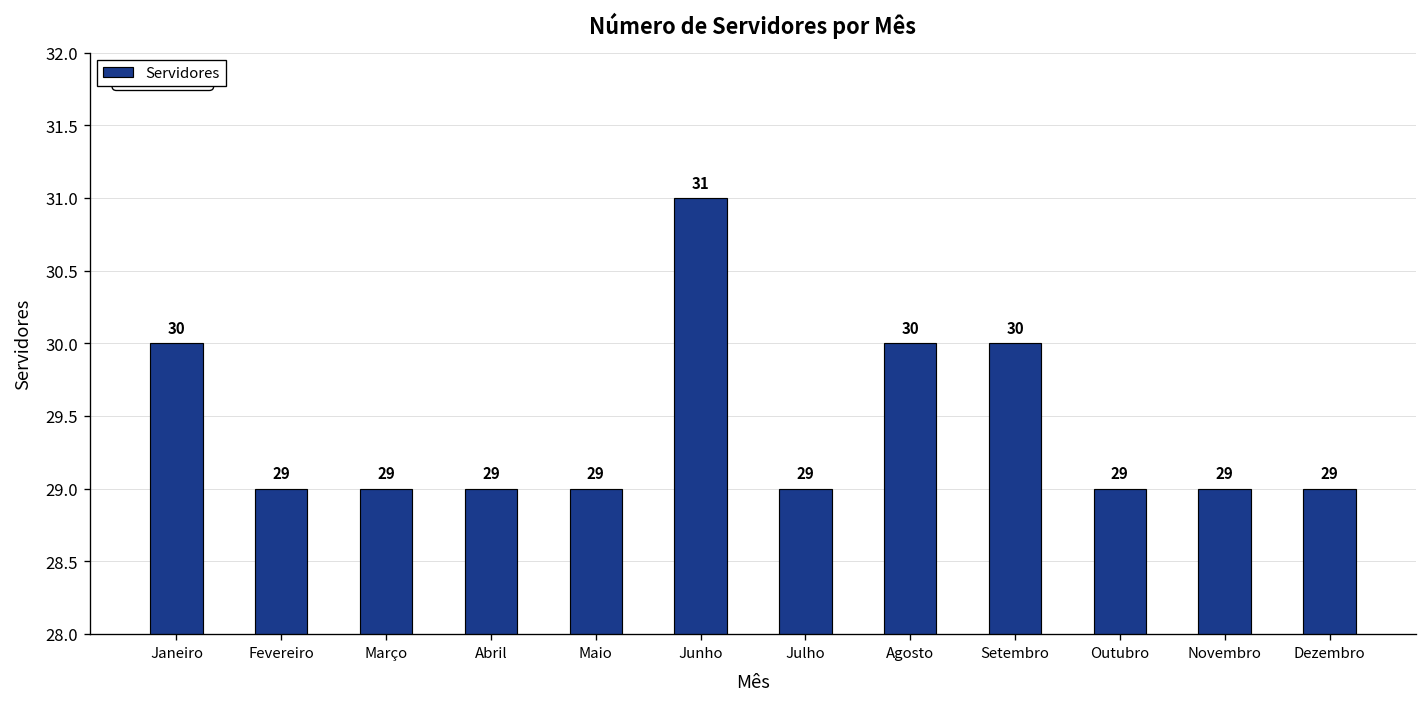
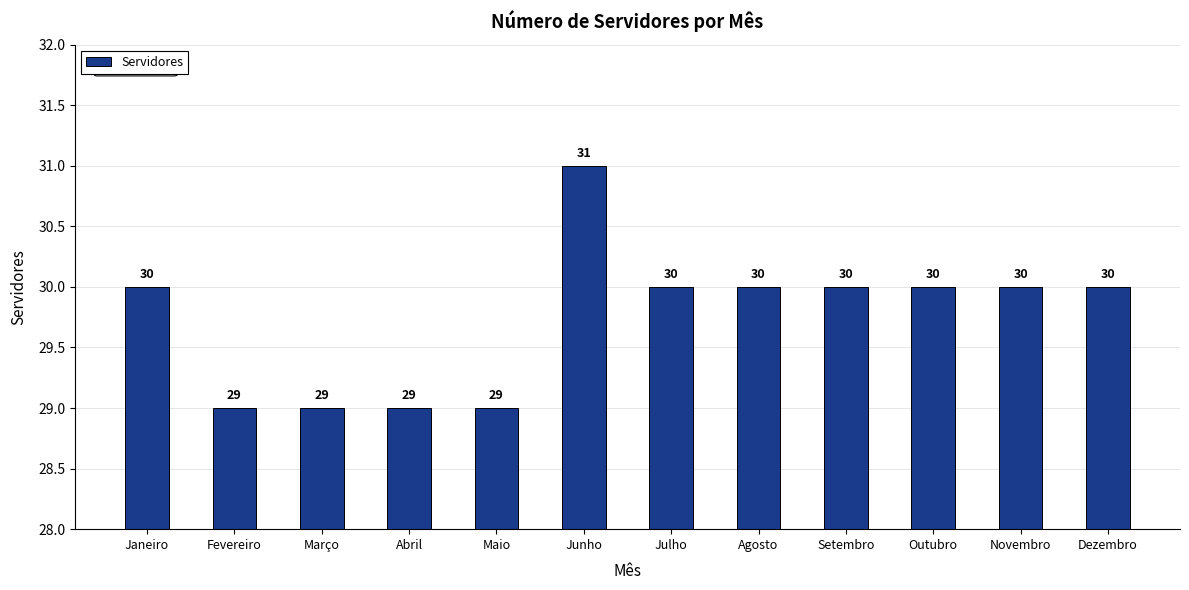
Julho: 29 -> 30
Outubro: 29 -> 30
Novembro: 29 -> 30
Dezembro: 29 -> 30
